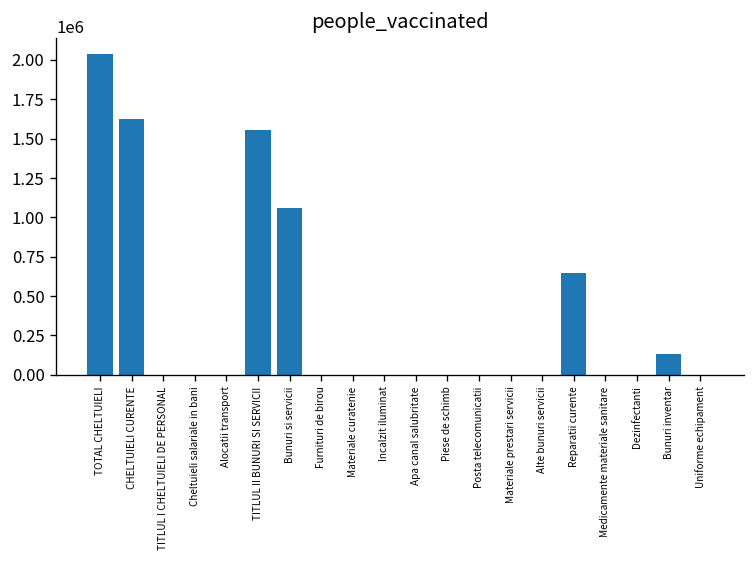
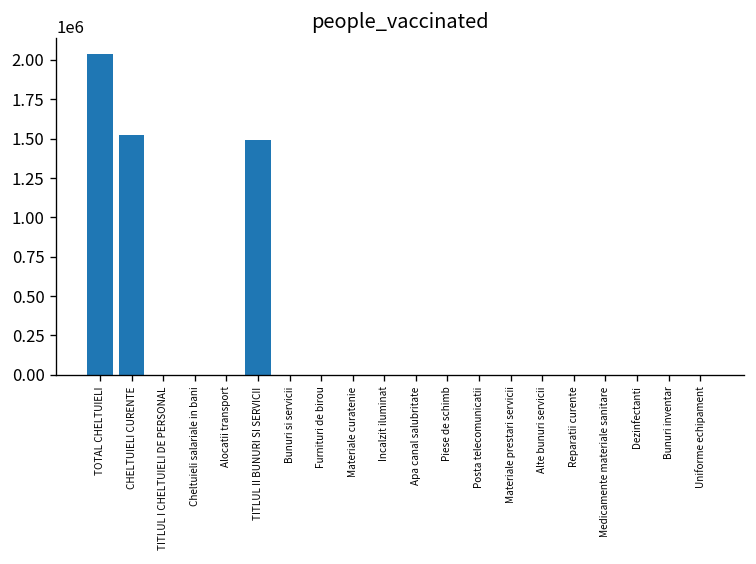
CHELTUIELI CURENTE: 1620000 -> 1520000
TITLUL II BUNURI SI SERVICII: 1560000 -> 1490000
Bunuri si servicii: 1060000 -> 0
Reparatii curente: 650000 -> 0
Bunuri inventar: 130000 -> 0
